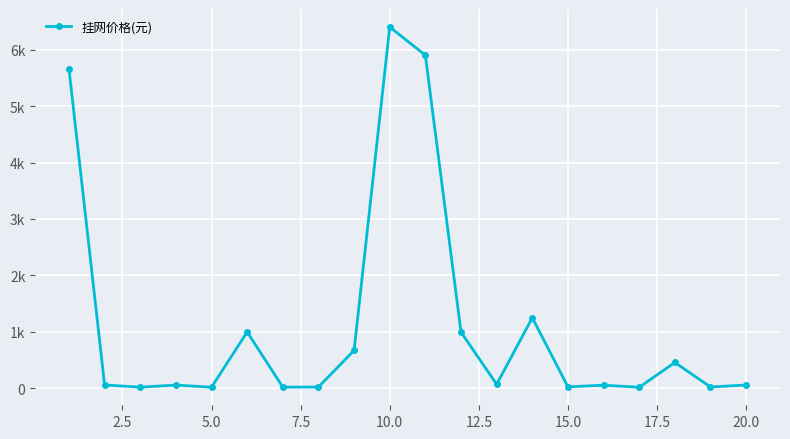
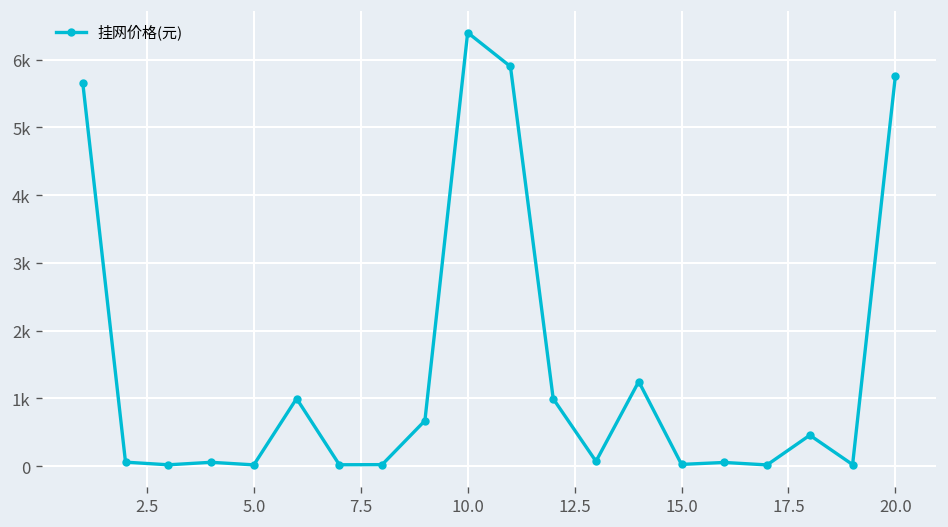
20.0: 100 -> 5800
